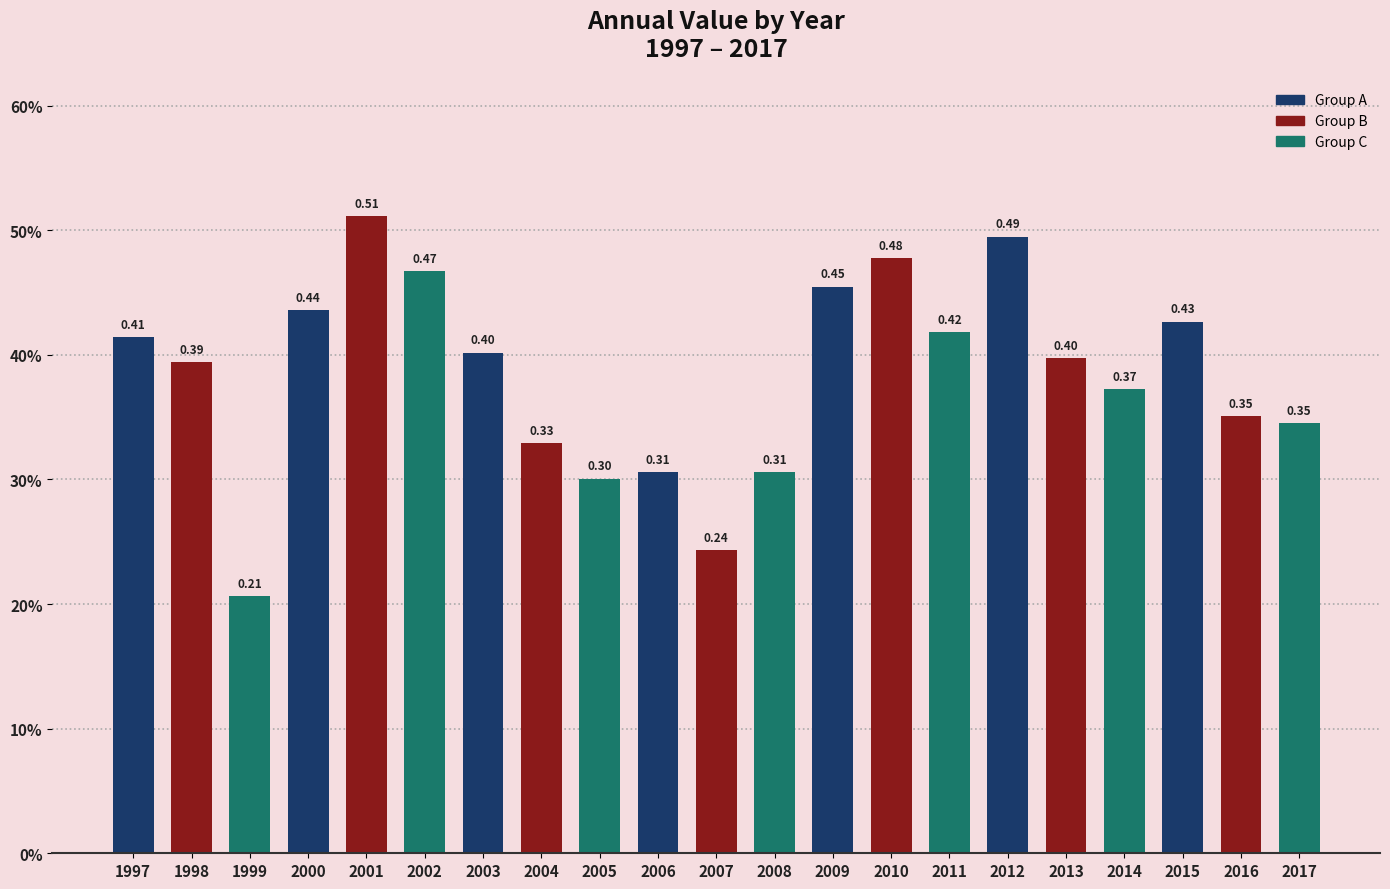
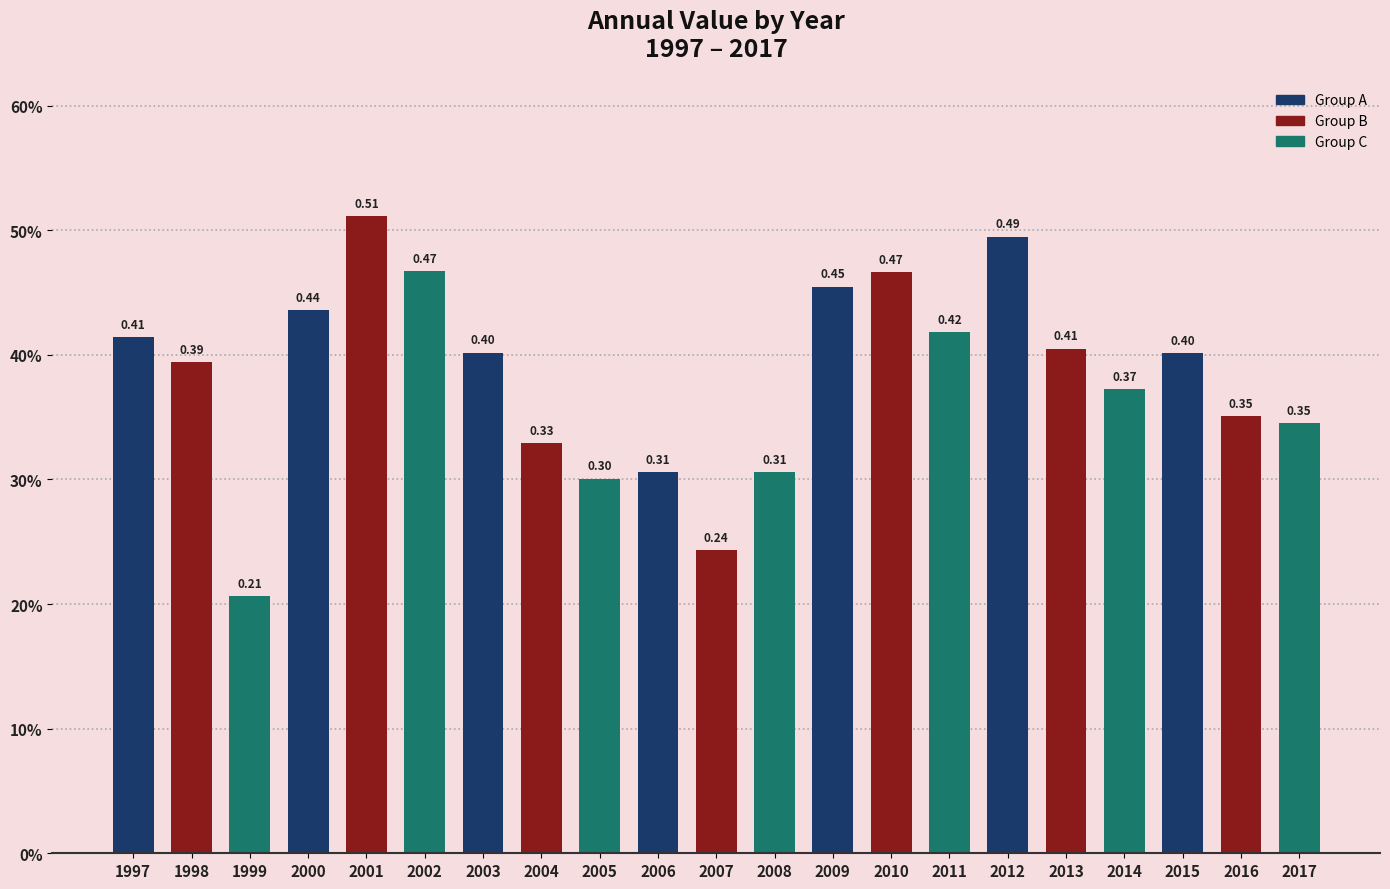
2010: 0.48 -> 0.47
2013: 0.40 -> 0.41
2015: 0.43 -> 0.40
